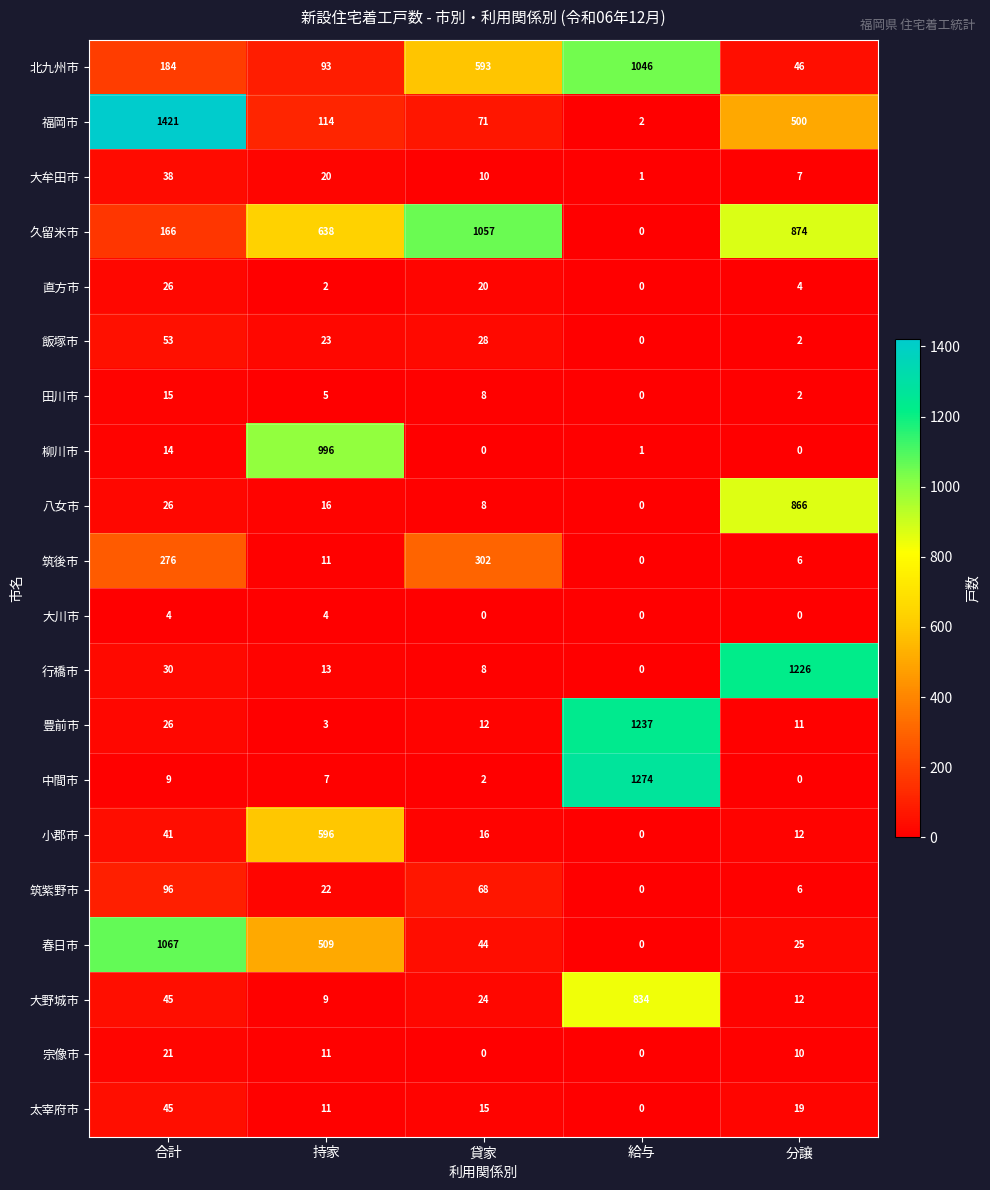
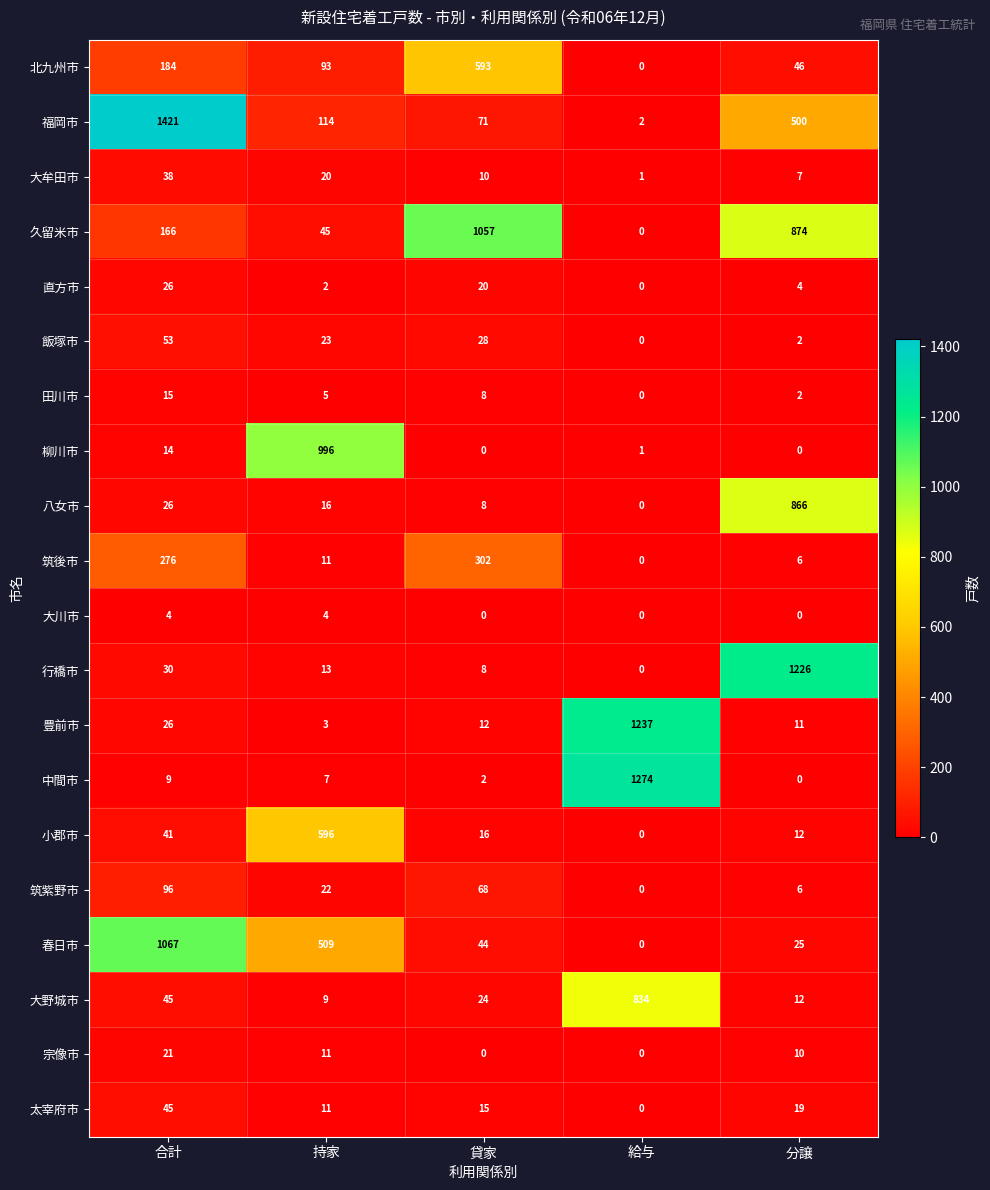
北九州市, 給与: 1046 -> 0
久留米市, 持家: 638 -> 45
